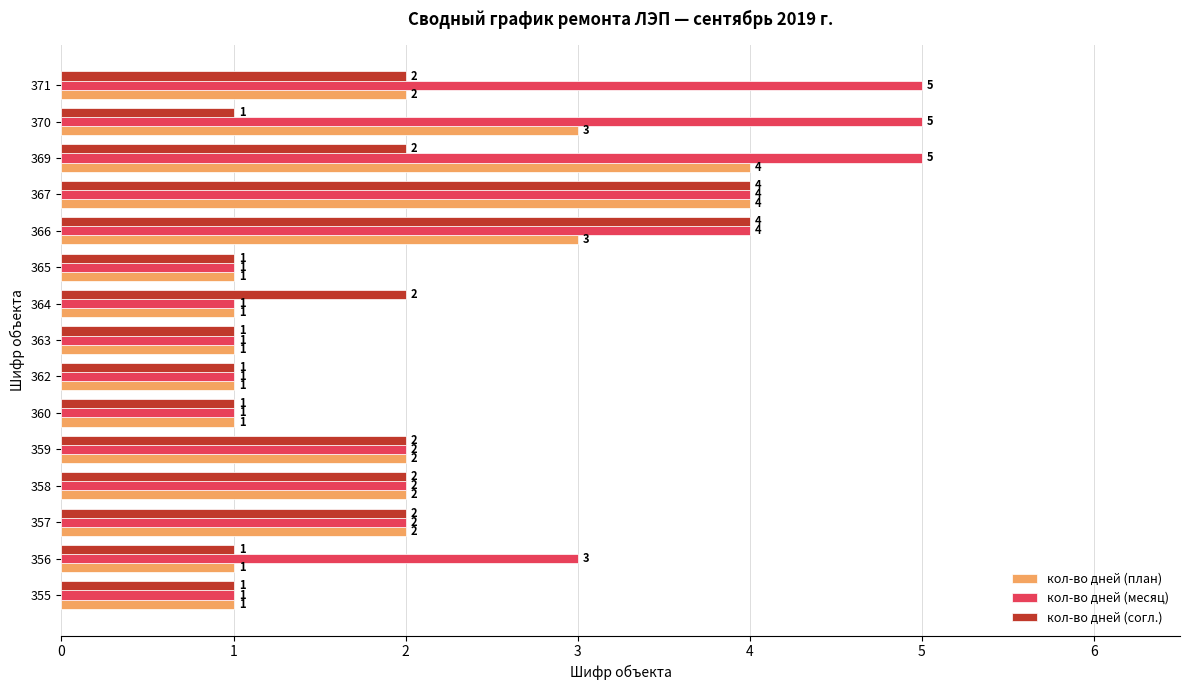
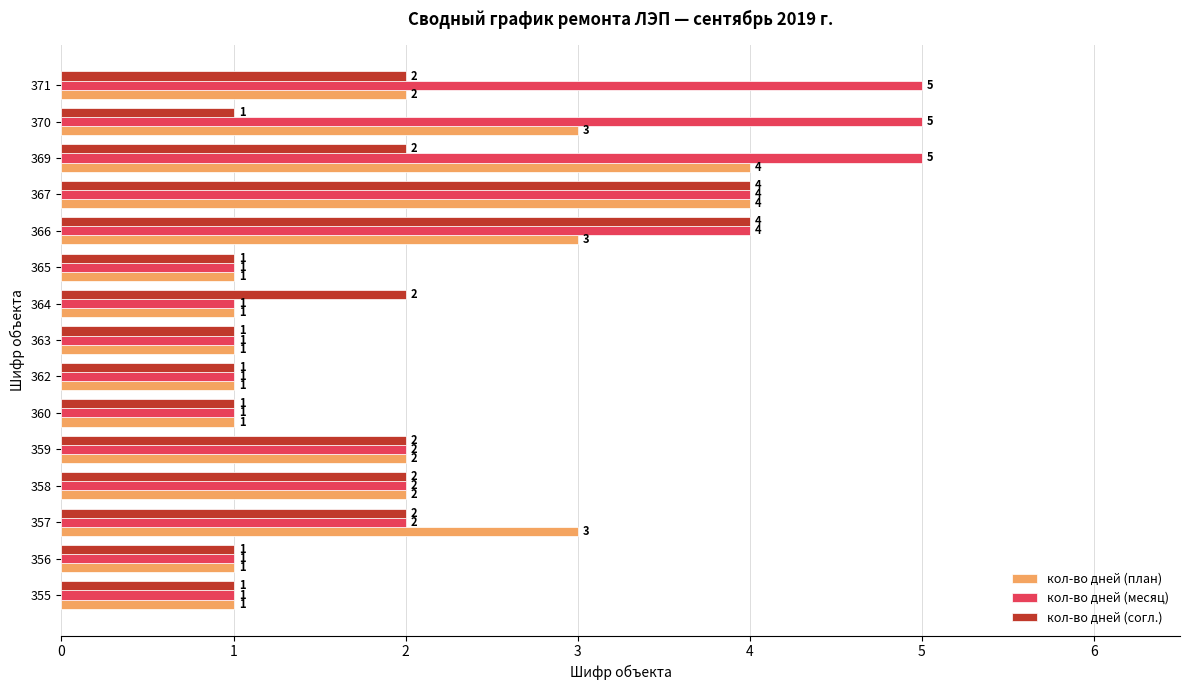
кол-во дней (план), 357: 2 -> 3
кол-во дней (месяц), 356: 3 -> 1
